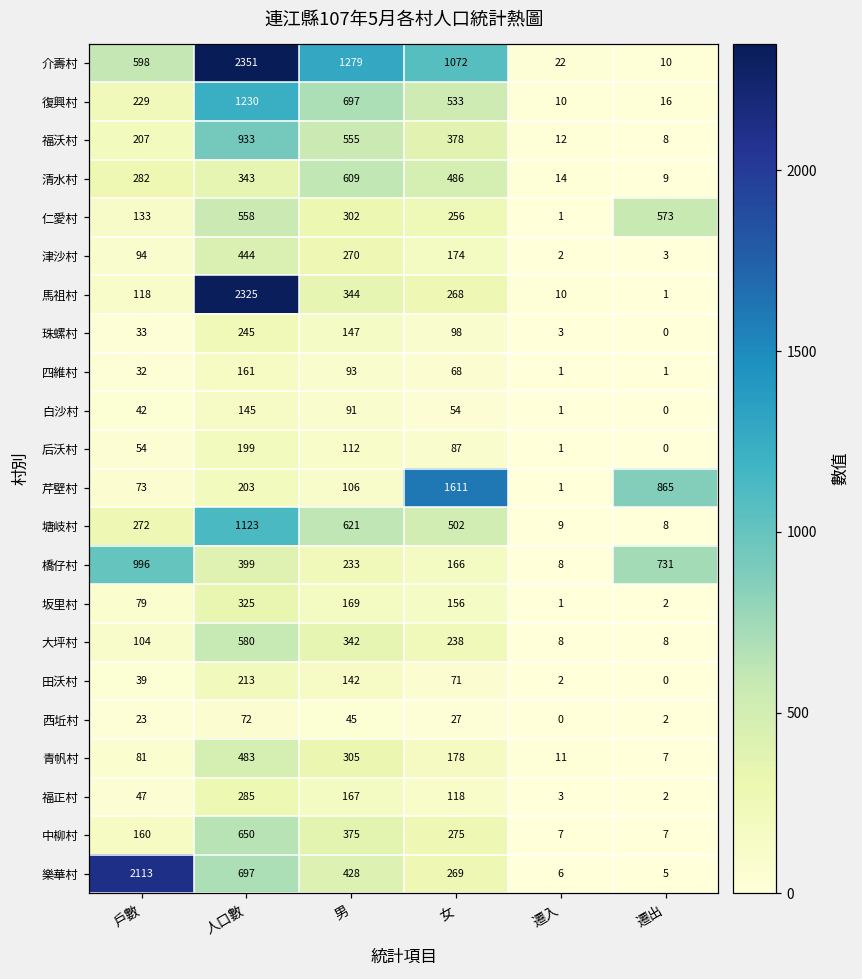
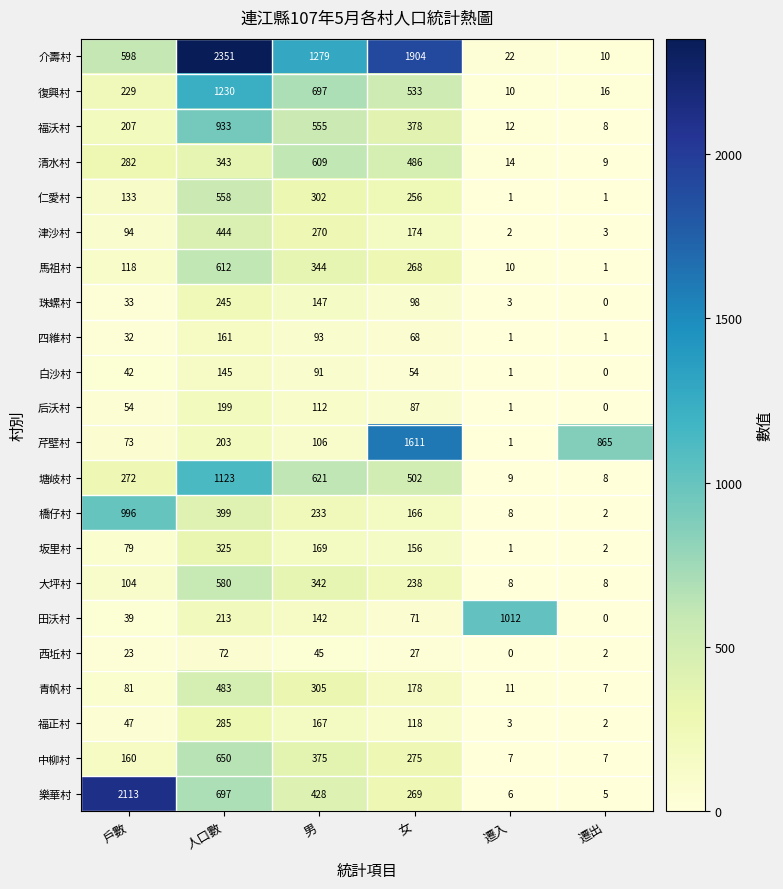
介壽村, 女: 1072 -> 1904
仁愛村, 遷出: 573 -> 1
馬祖村, 人口數: 2325 -> 612
橋仔村, 遷出: 731 -> 2
田沃村, 遷入: 2 -> 1012
